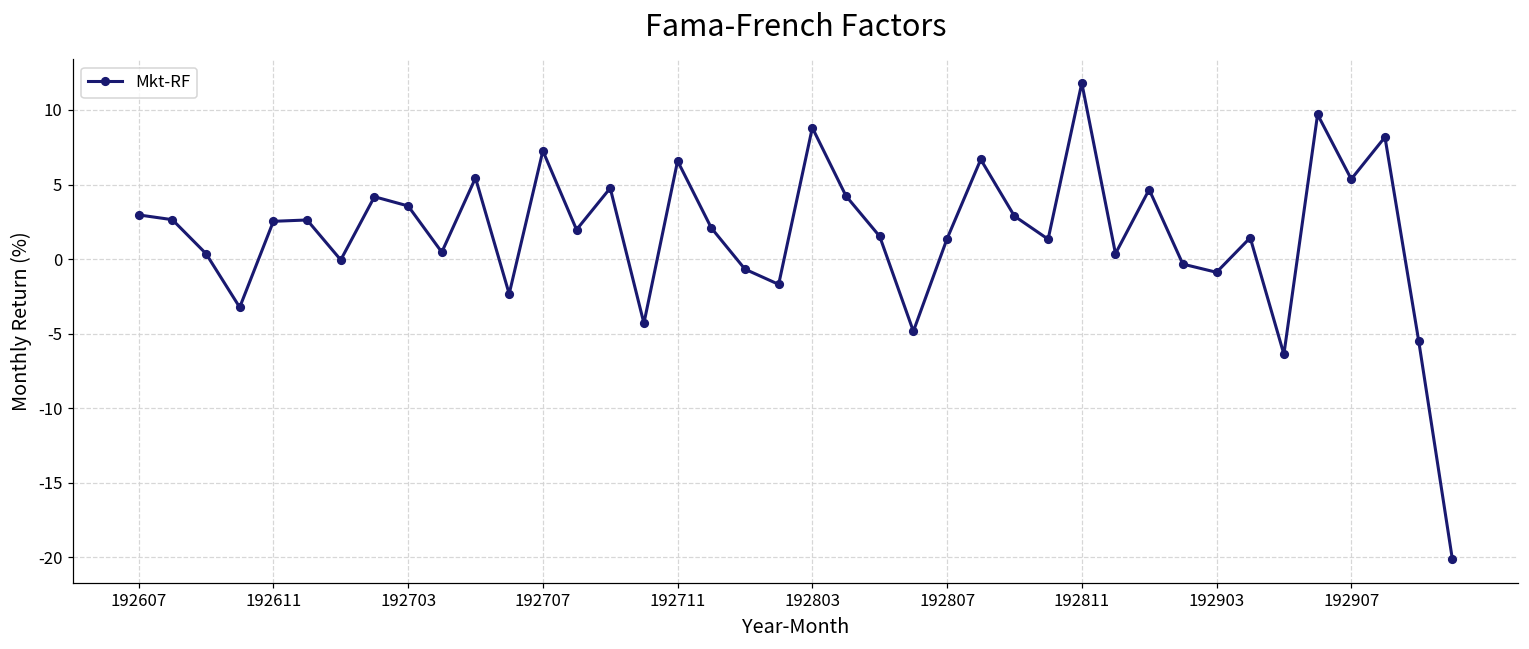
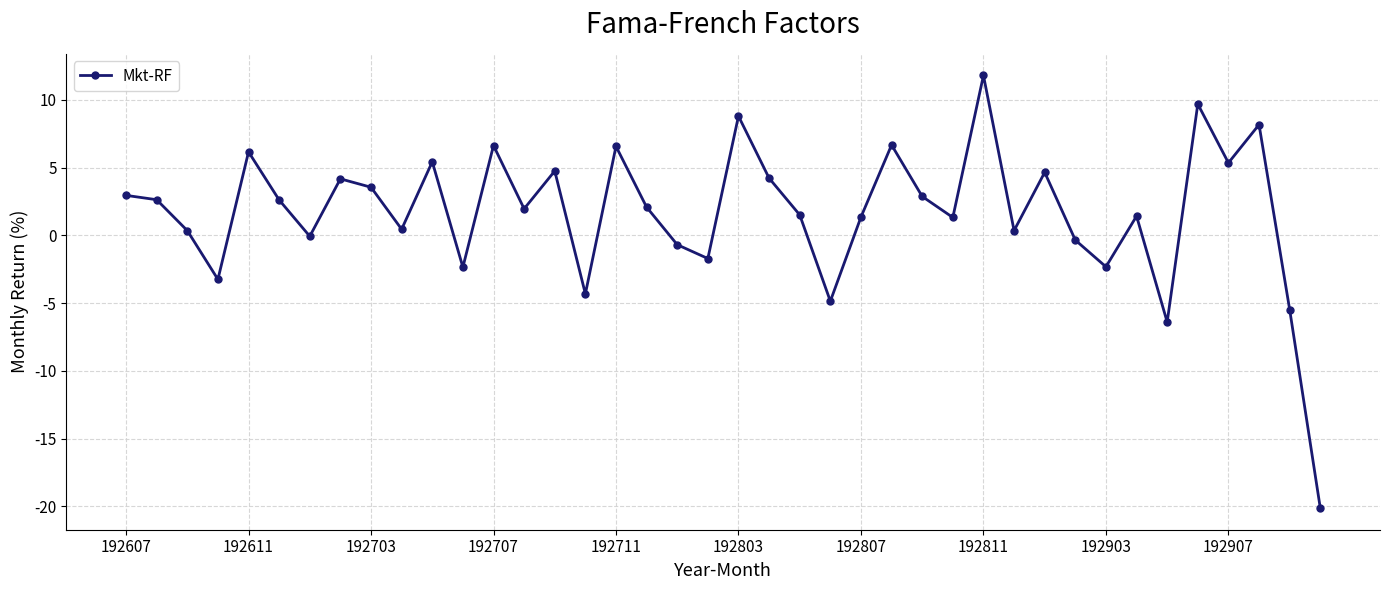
192611: 2.5 -> 6.2
192707: 7.3 -> 6.6
192903: -0.9 -> -2.3
